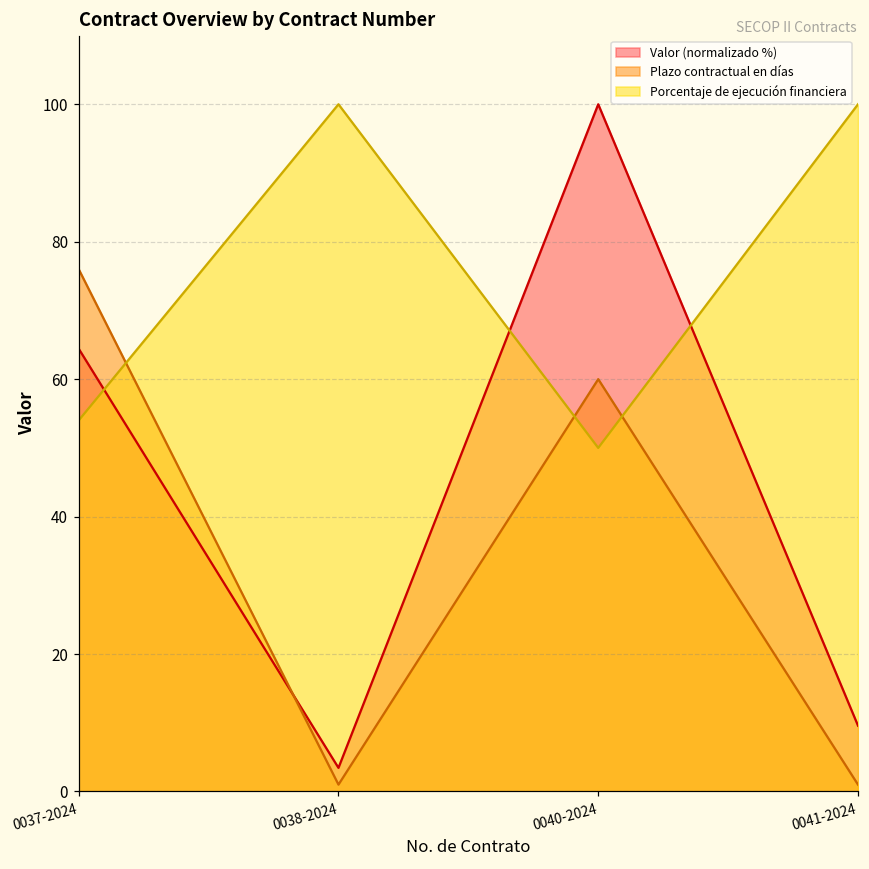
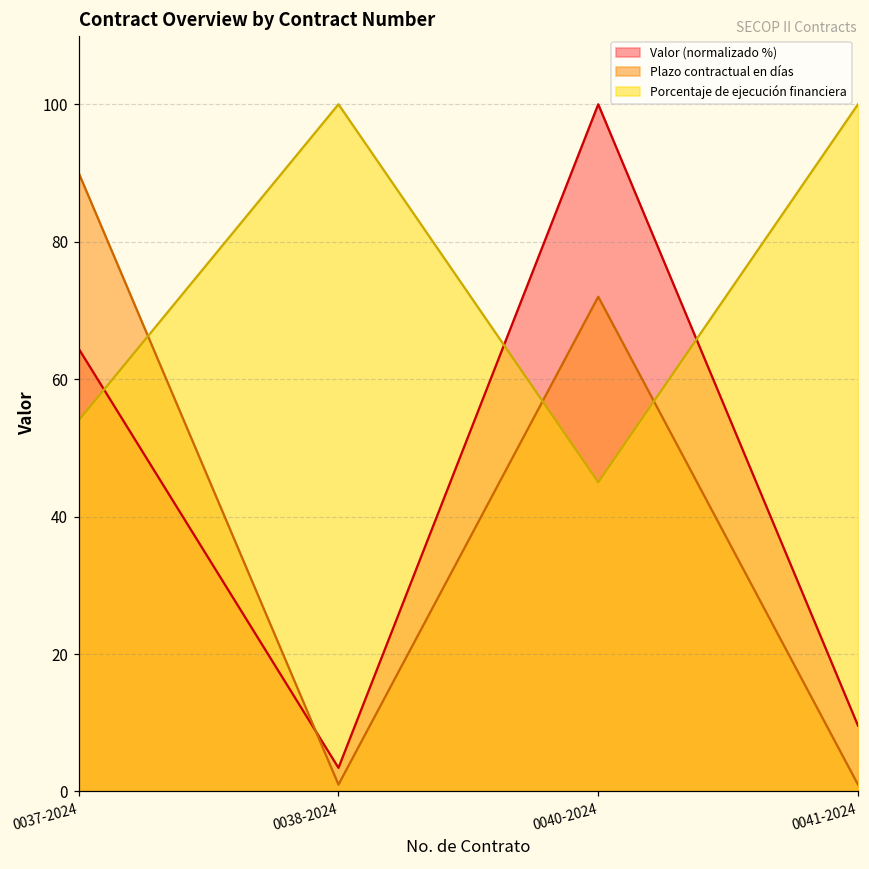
Plazo contractual en días, 0037-2024: 76 -> 90
Plazo contractual en días, 0040-2024: 60 -> 72
Porcentaje de ejecución financiera, 0040-2024: 50 -> 45
